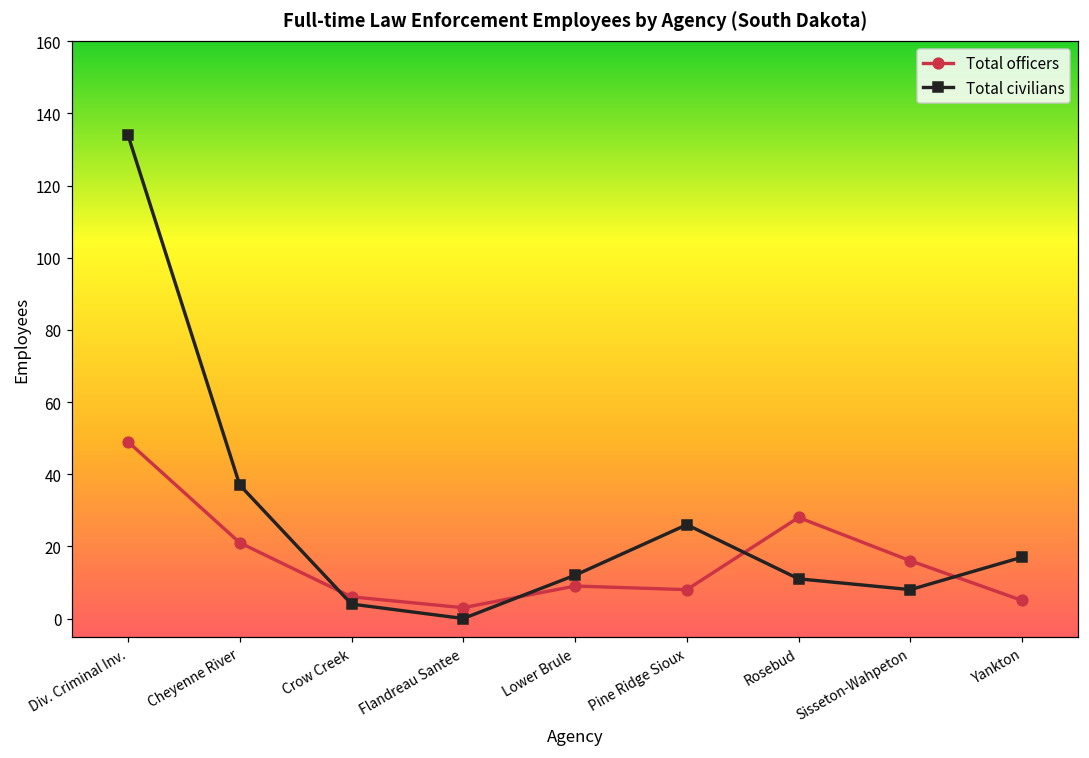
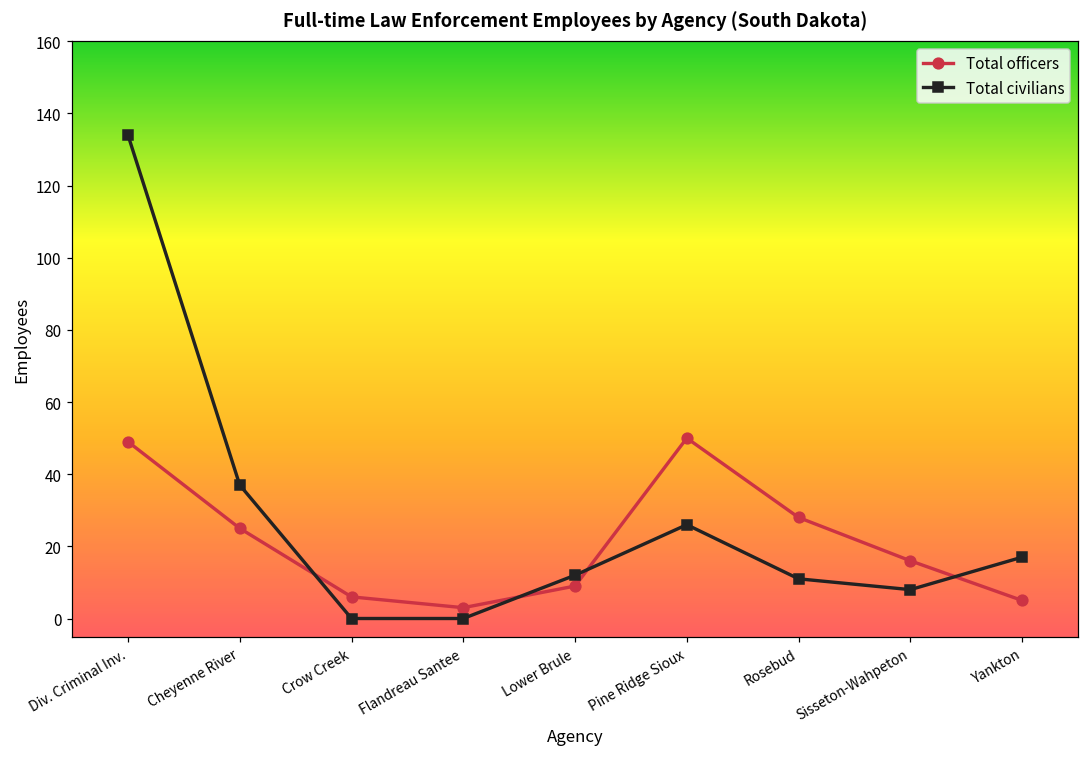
Total officers, Cheyenne River: 21 -> 25
Total civilians, Crow Creek: 4 -> 0
Total officers, Pine Ridge Sioux: 8 -> 50
